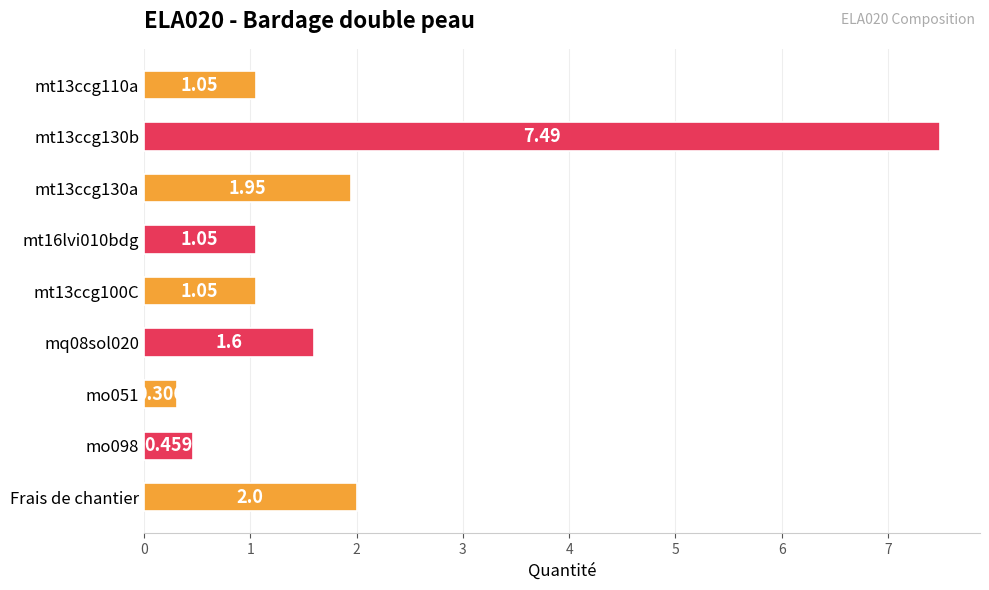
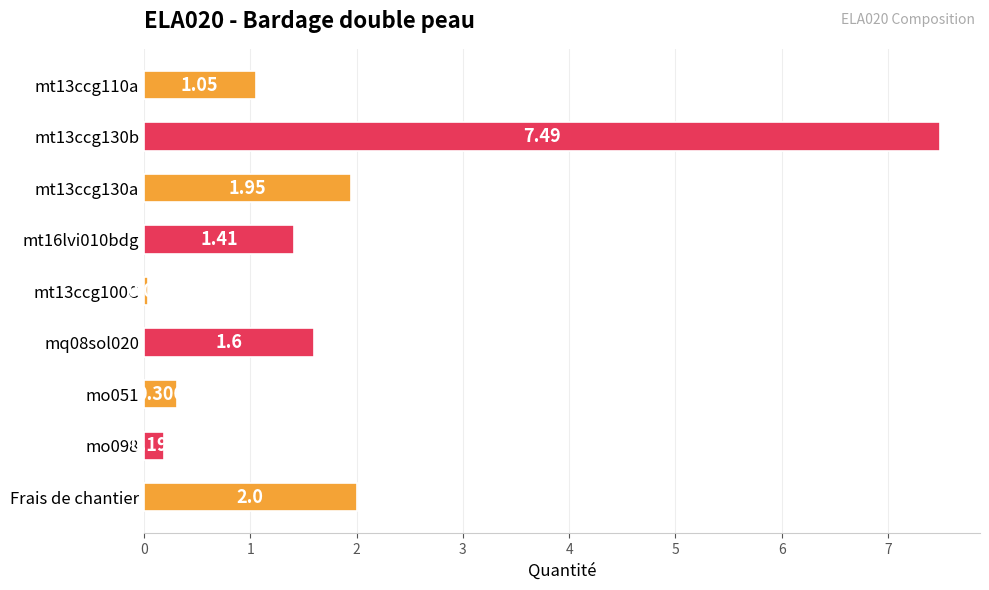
mt16lvi010bdg: 1.05 -> 1.41
mt13ccg100C: 1.05 -> 0.04
mo098: 0.46 -> 0.19
